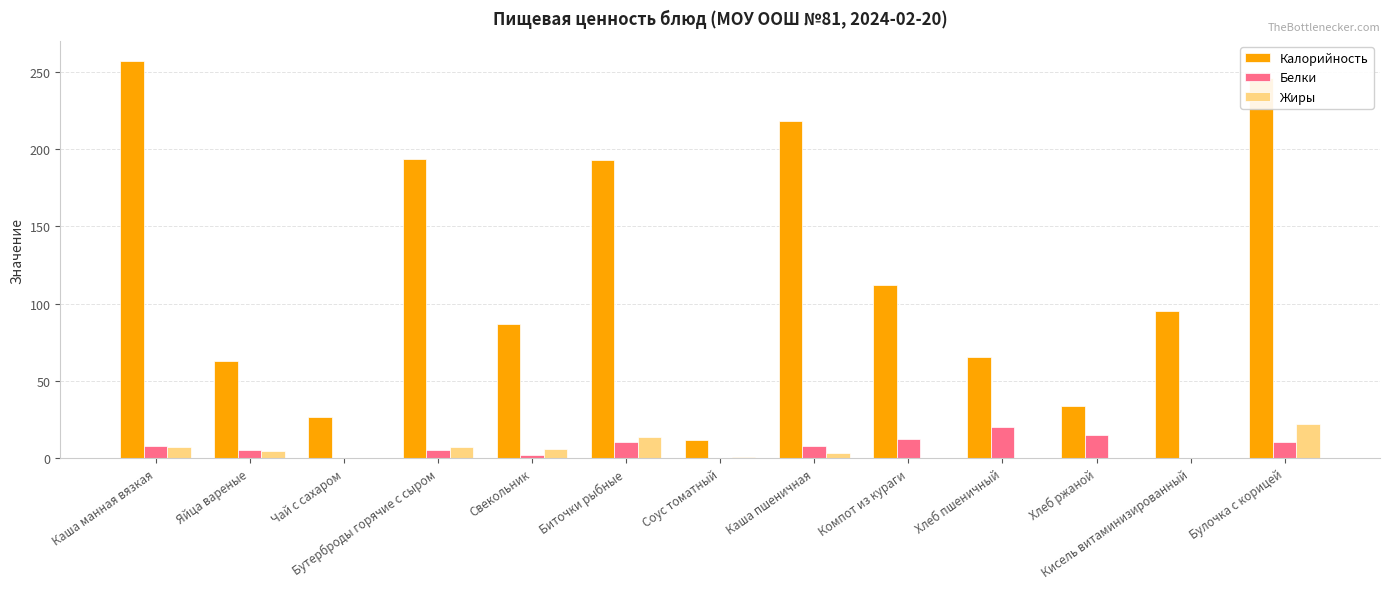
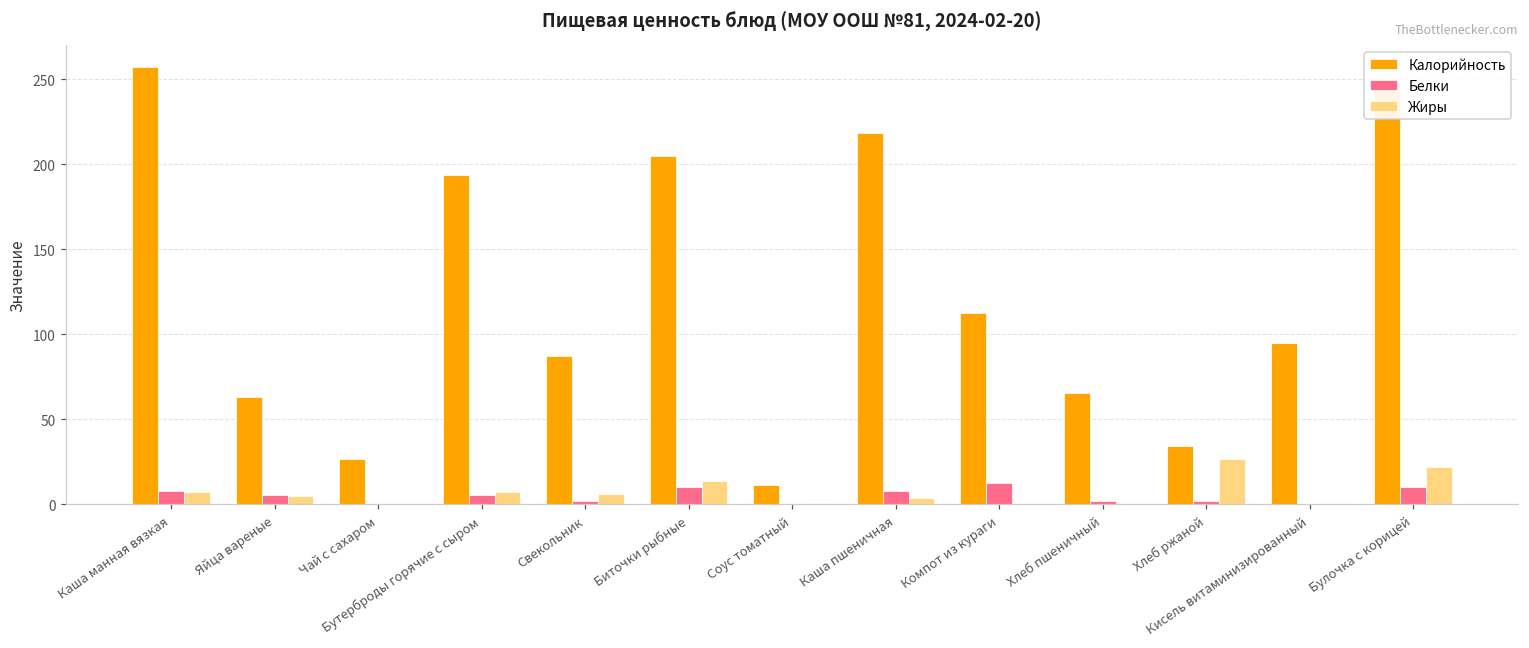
Калорийность, Биточки рыбные: 193 -> 205
Белки, Хлеб пшеничный: 20 -> 2
Белки, Хлеб ржаной: 15 -> 2
Жиры, Хлеб ржаной: 0 -> 27
